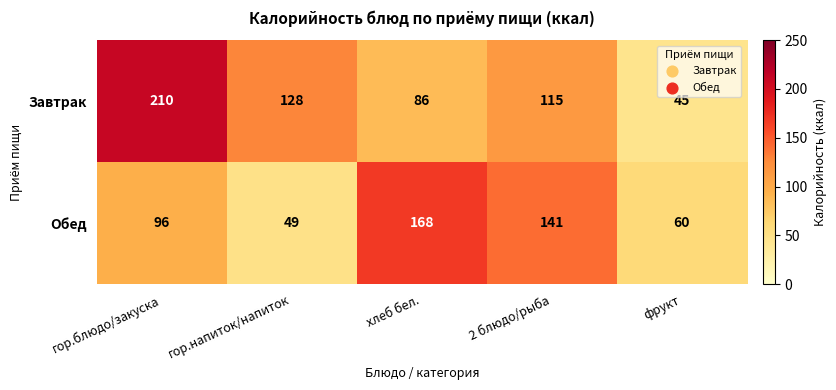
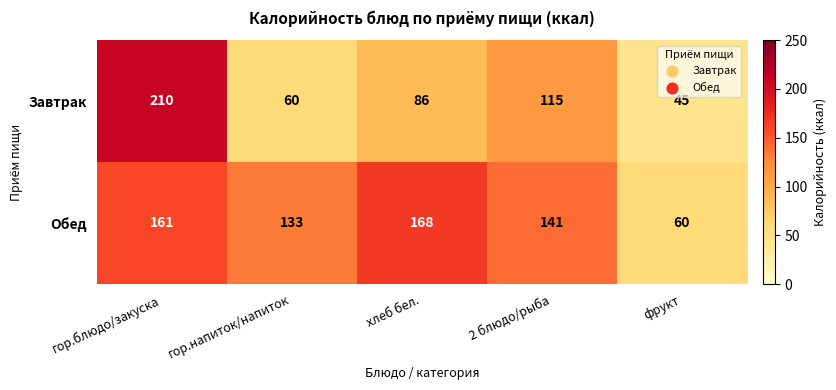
Завтрак, гор.напиток/напиток: 128 -> 60
Обед, гор.блюдо/закуска: 96 -> 161
Обед, гор.напиток/напиток: 49 -> 133
